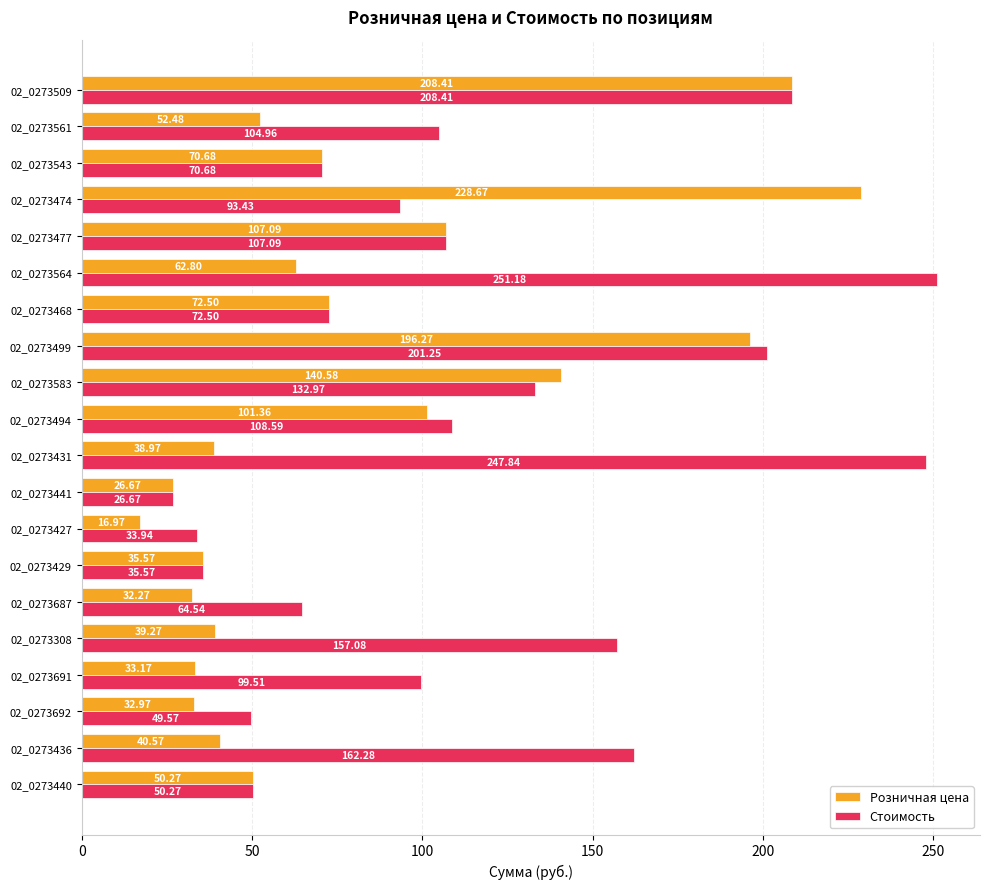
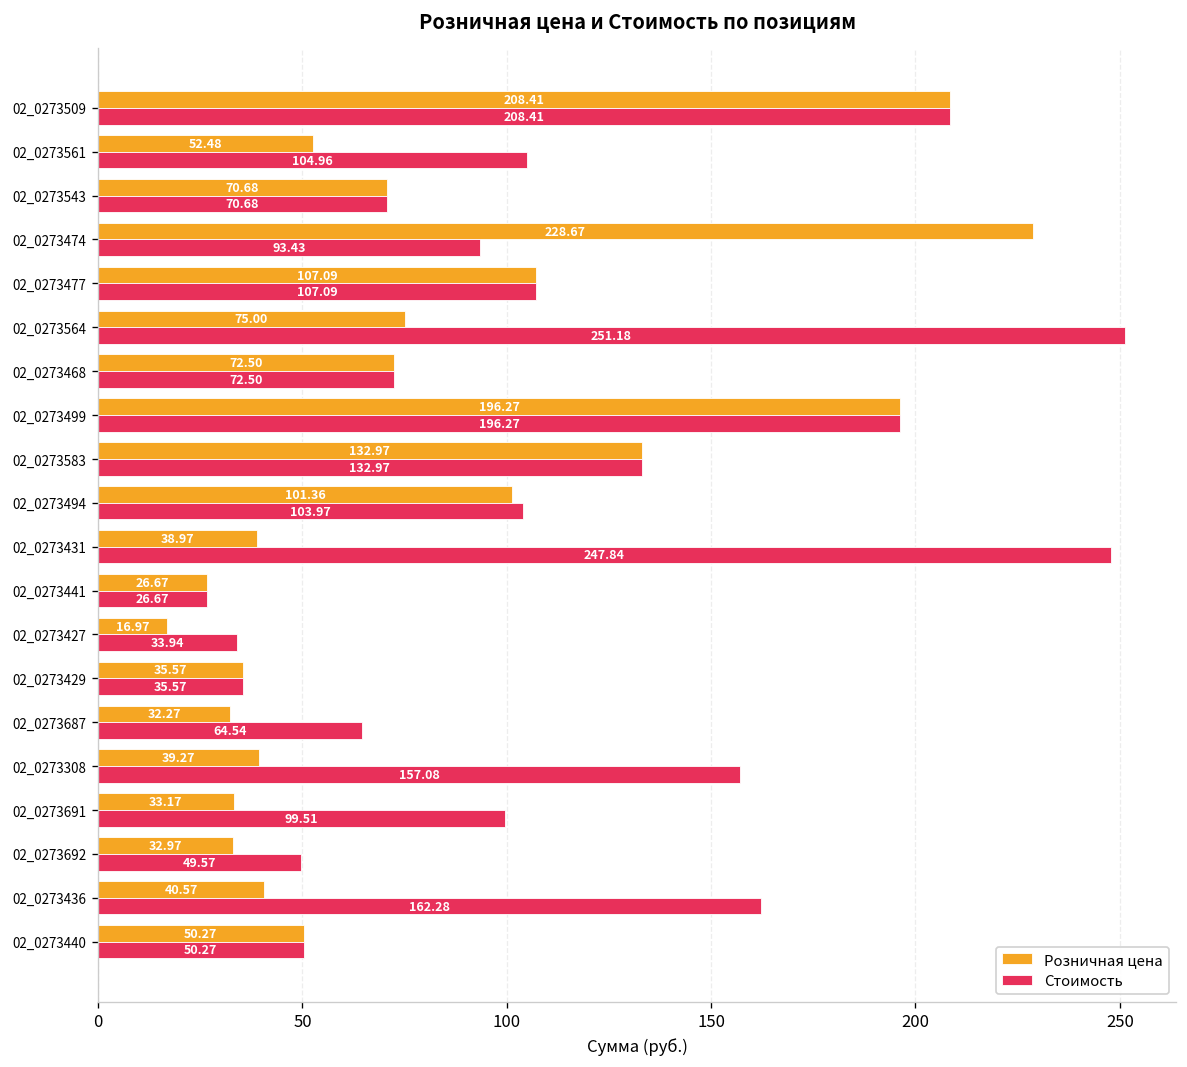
Розничная цена, 02_0273564: 62.80 -> 75.00
Стоимость, 02_0273499: 201.25 -> 196.27
Розничная цена, 02_0273583: 140.58 -> 132.97
Стоимость, 02_0273494: 108.59 -> 103.97
